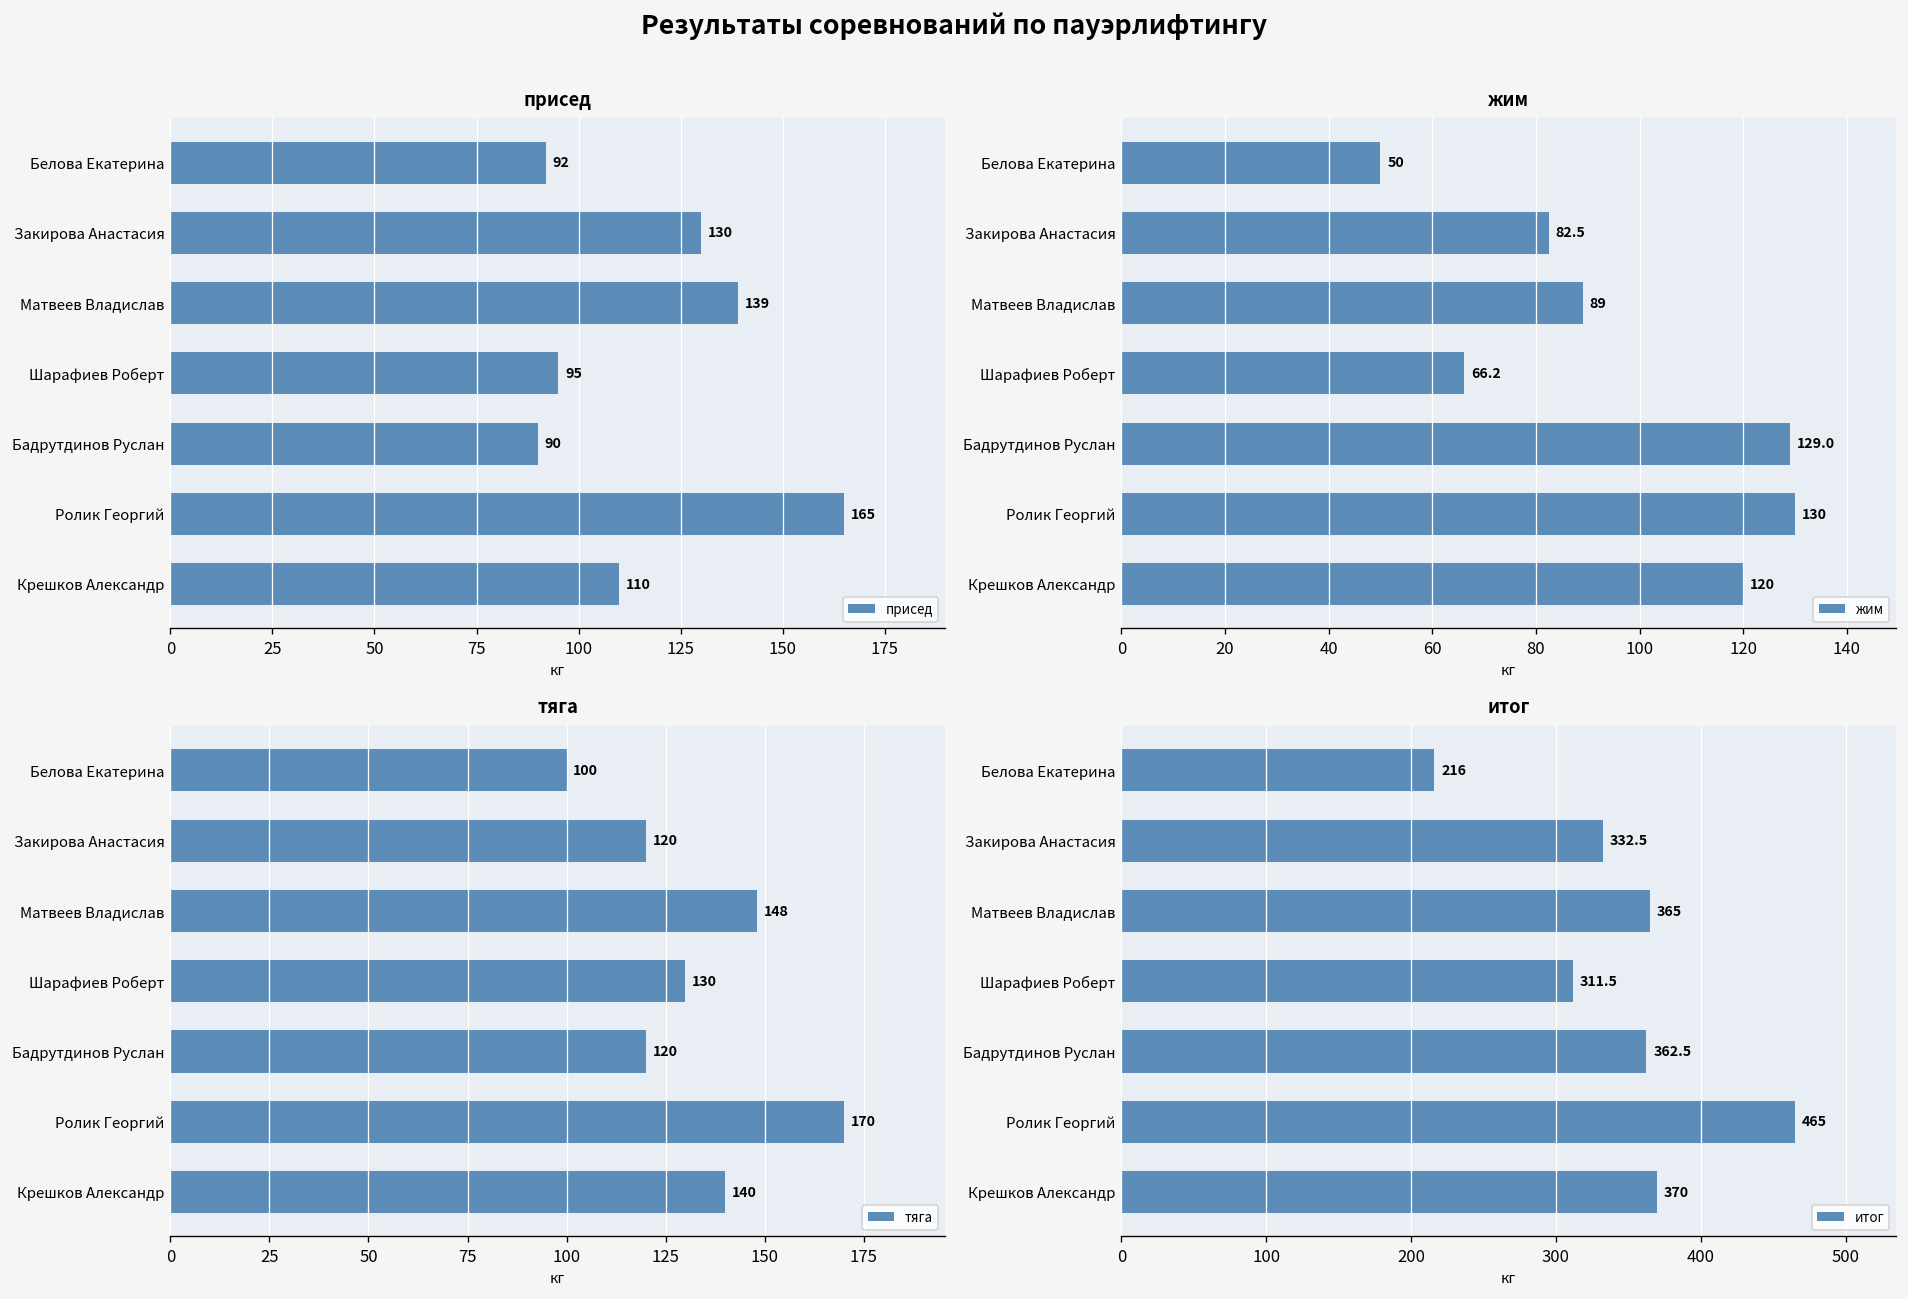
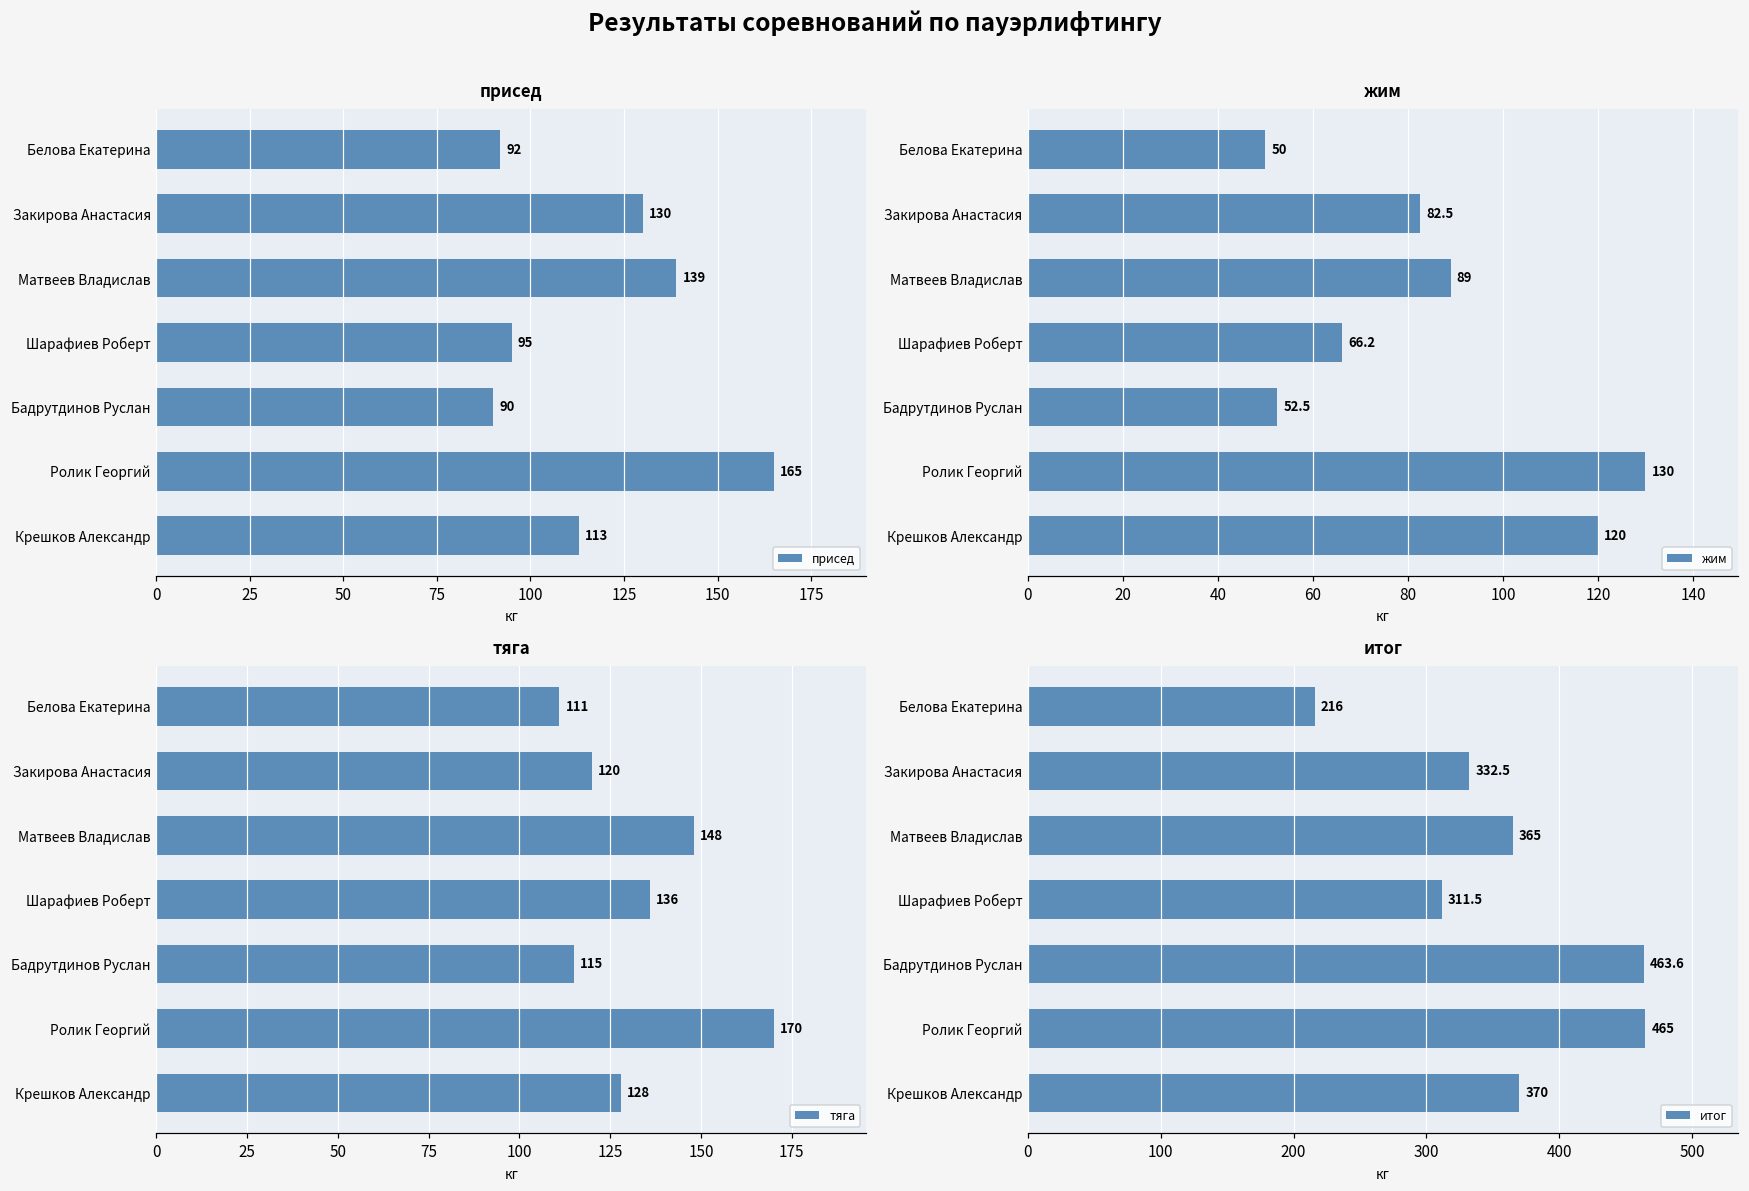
присед, Крешков Александр: 110 -> 113
жим, Бадрутдинов Руслан: 129.0 -> 52.5
тяга, Белова Екатерина: 100 -> 111
тяга, Шарафиев Роберт: 130 -> 136
тяга, Бадрутдинов Руслан: 120 -> 115
тяга, Крешков Александр: 140 -> 128
итог, Бадрутдинов Руслан: 362.5 -> 463.6
